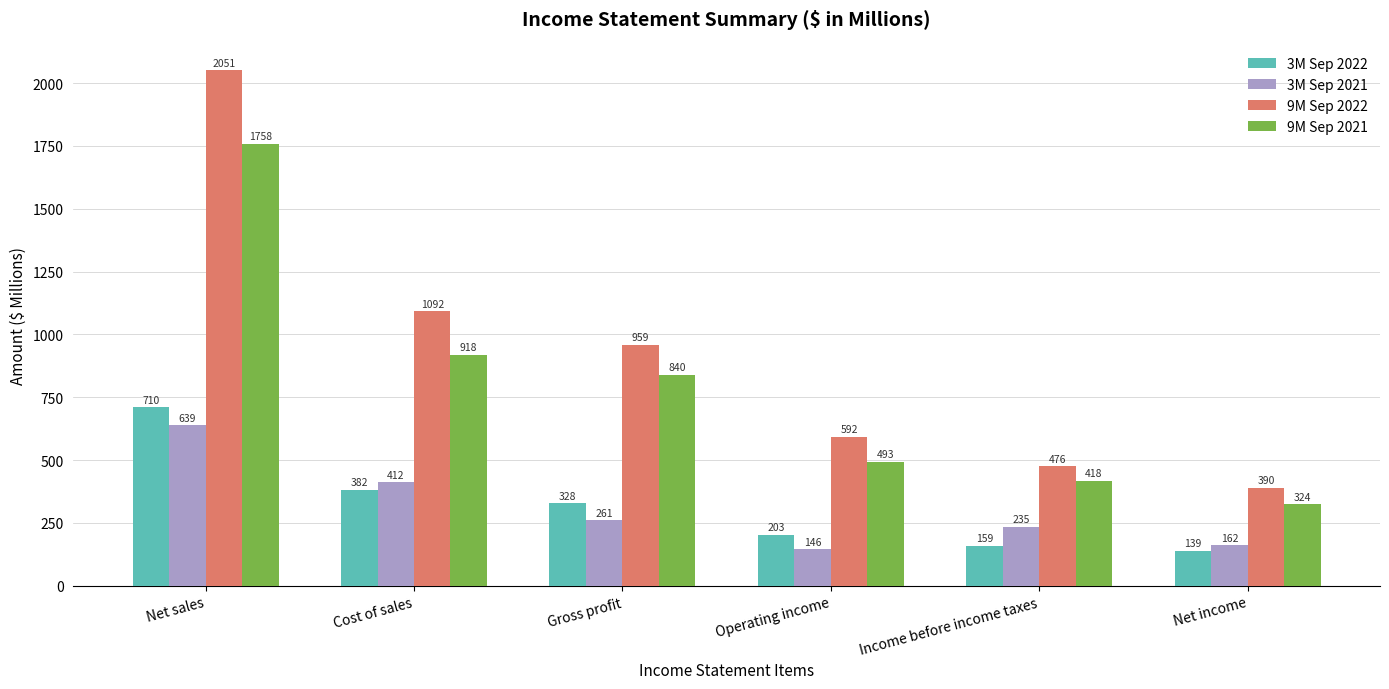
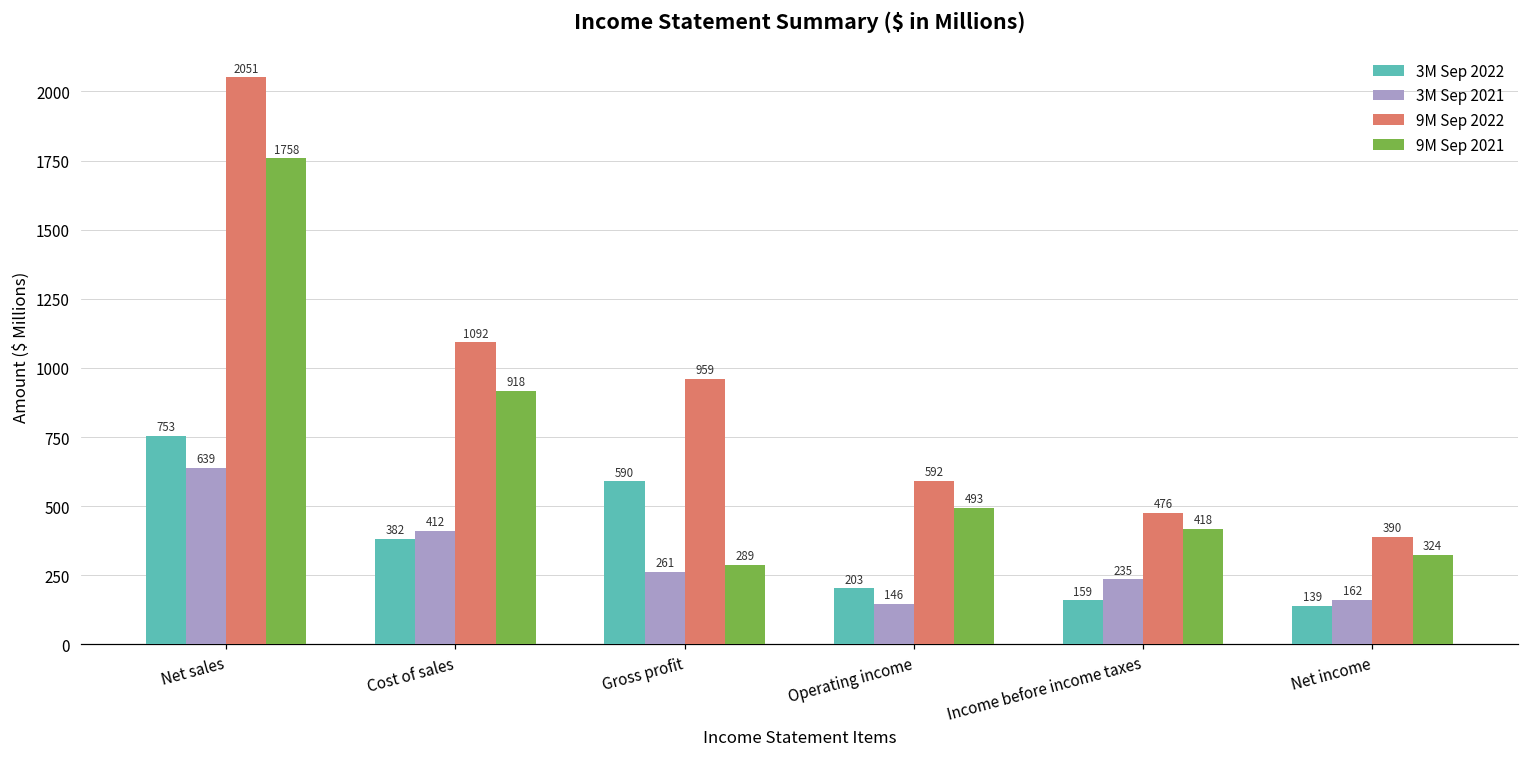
3M Sep 2022, Net sales: 710 -> 753
3M Sep 2022, Gross profit: 328 -> 590
9M Sep 2021, Gross profit: 840 -> 289
